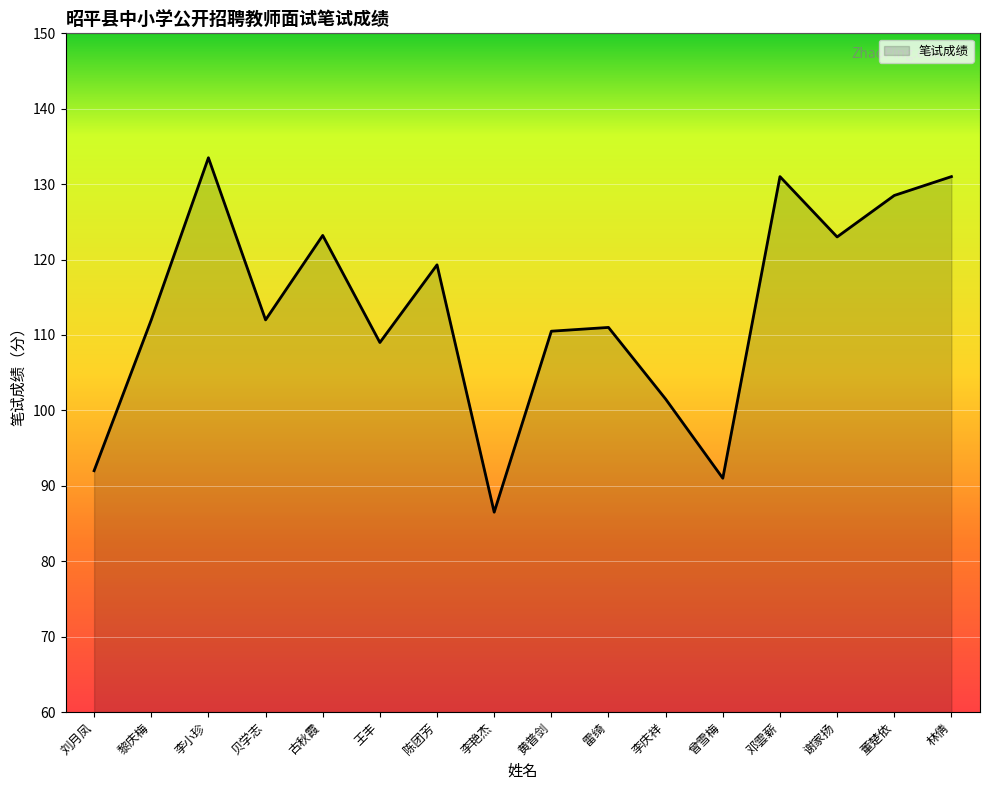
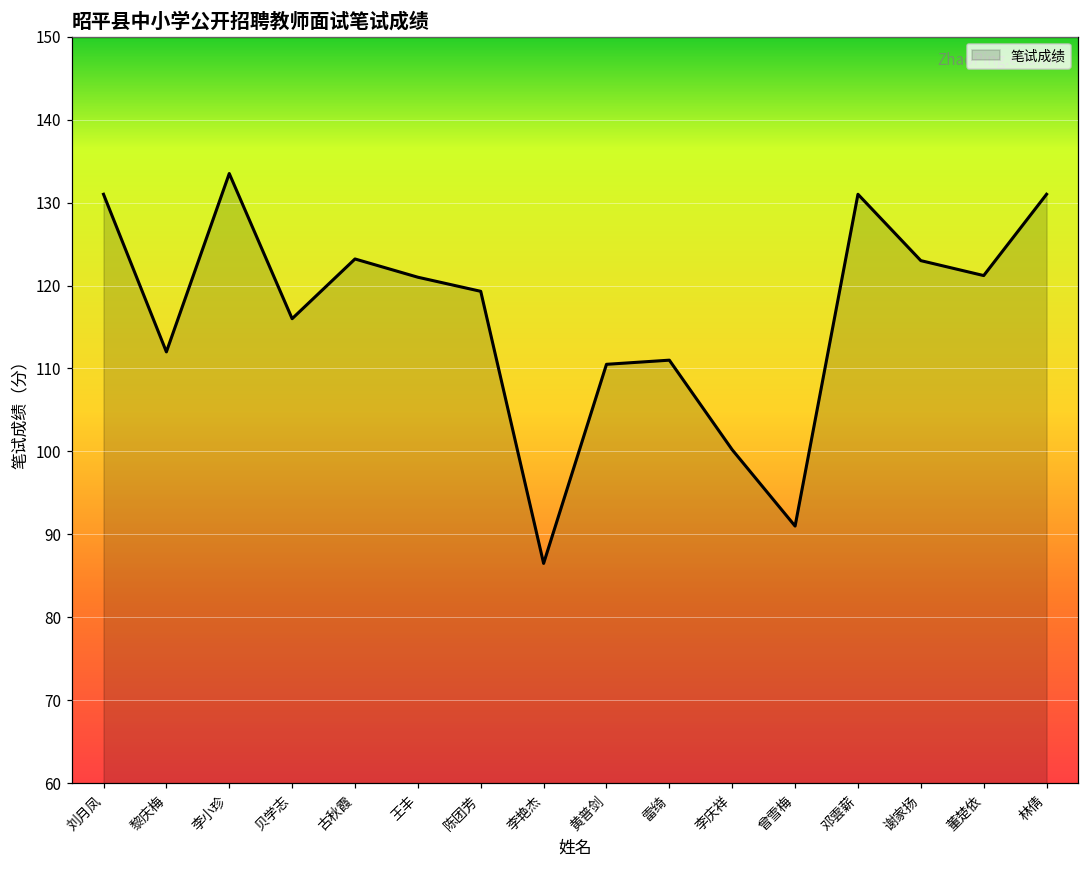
刘月凤: 92 -> 131
贝学志: 112 -> 116
王丰: 109 -> 121
李庆祥: 102 -> 100
董楚依: 129 -> 121
